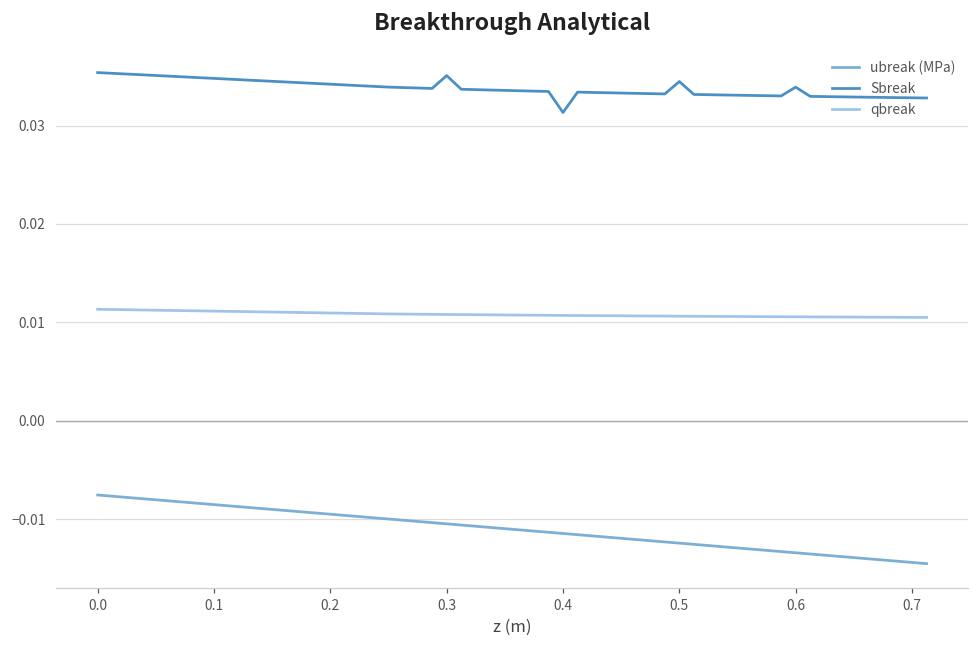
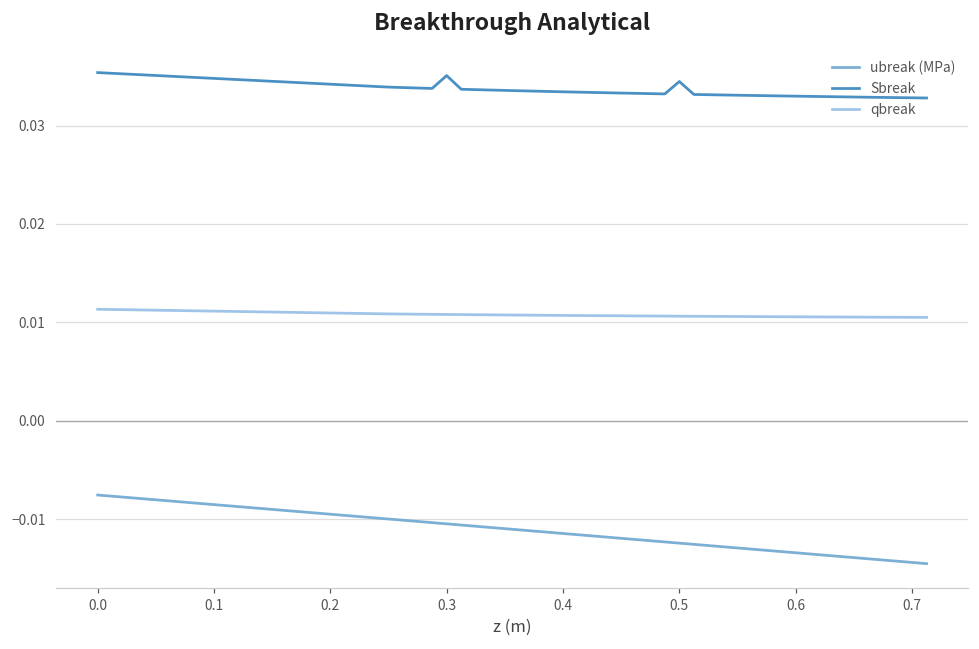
Sbreak, 0.4: 0.031 -> 0.033
Sbreak, 0.6: 0.034 -> 0.033
